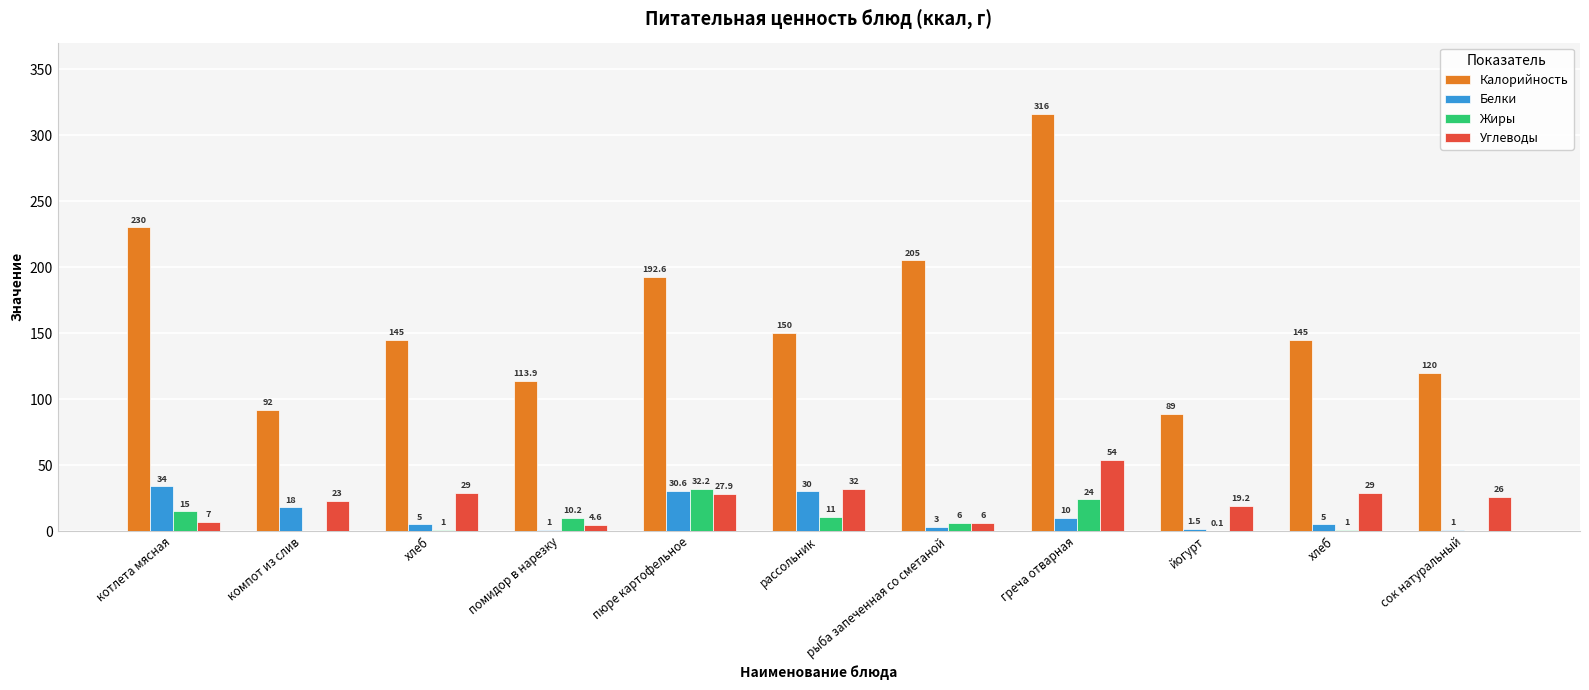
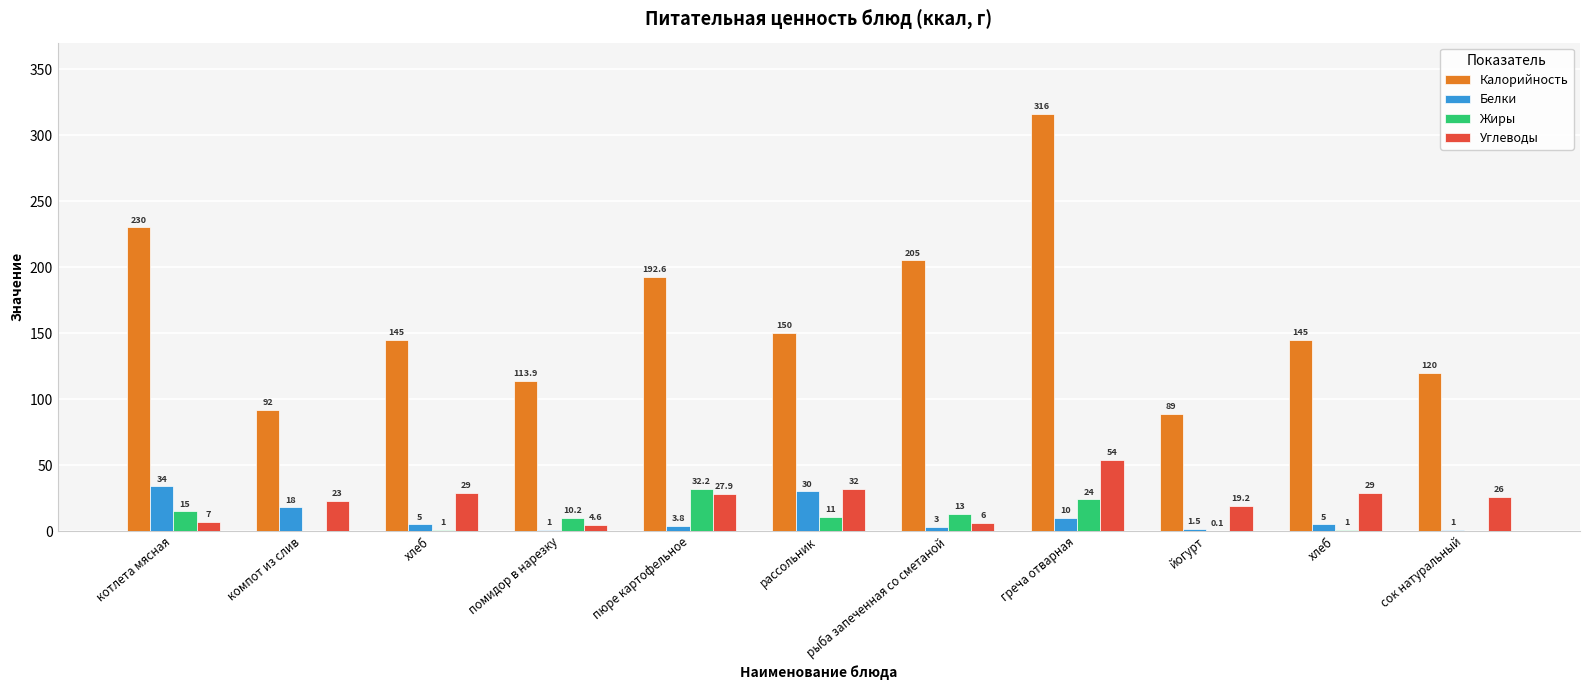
Белки, пюре картофельное: 30.6 -> 3.8
Жиры, рыба запеченная со сметаной: 6 -> 13
